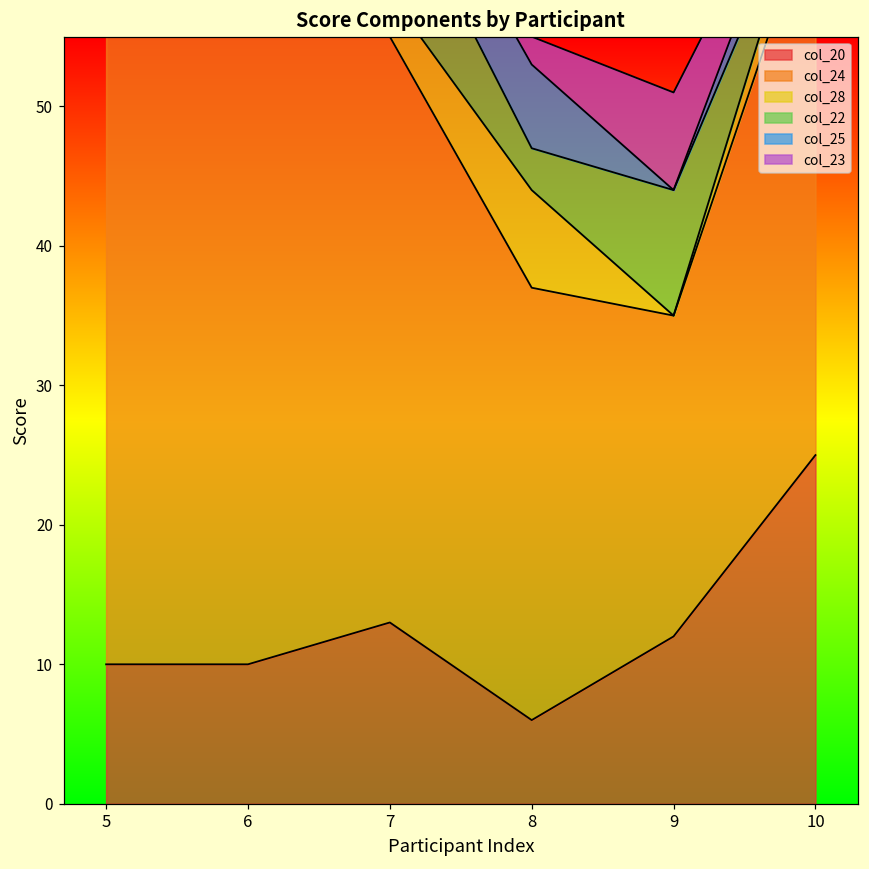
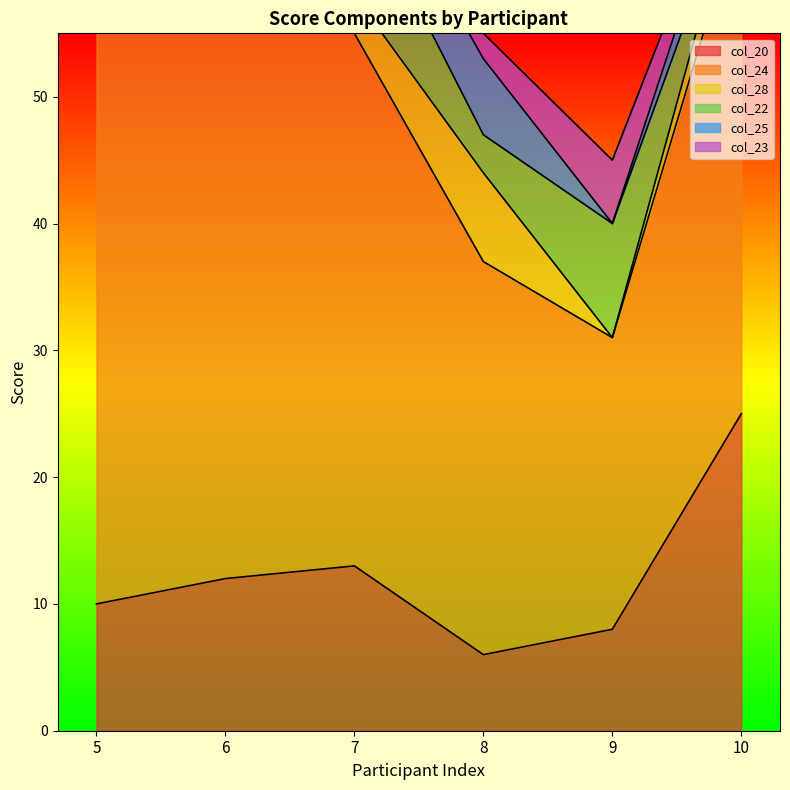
col_20, 6: 10 -> 12
col_20, 9: 12 -> 8
col_23, 9: 7 -> 5
